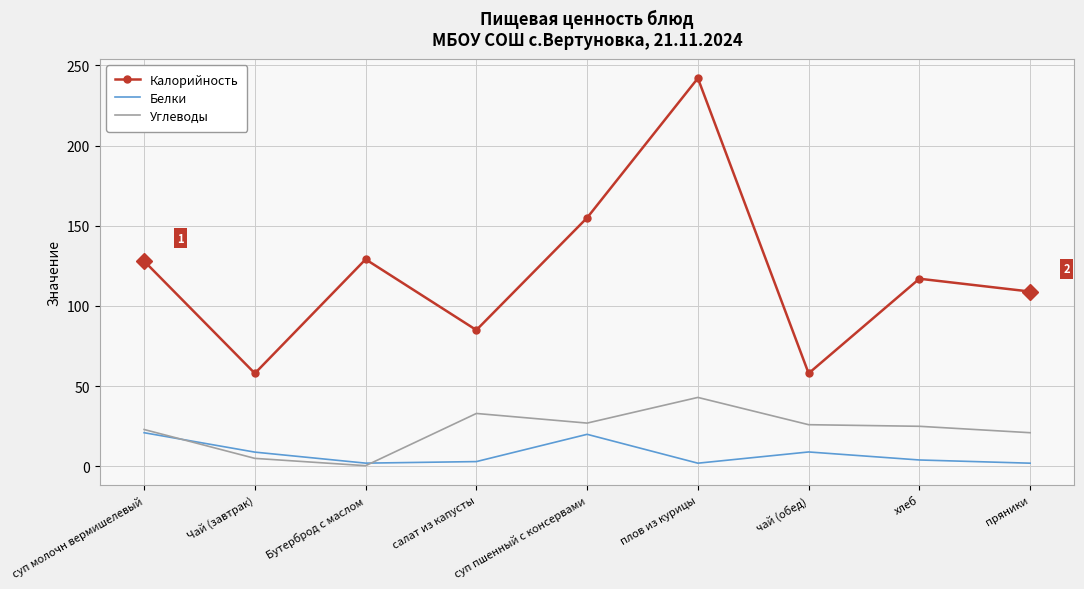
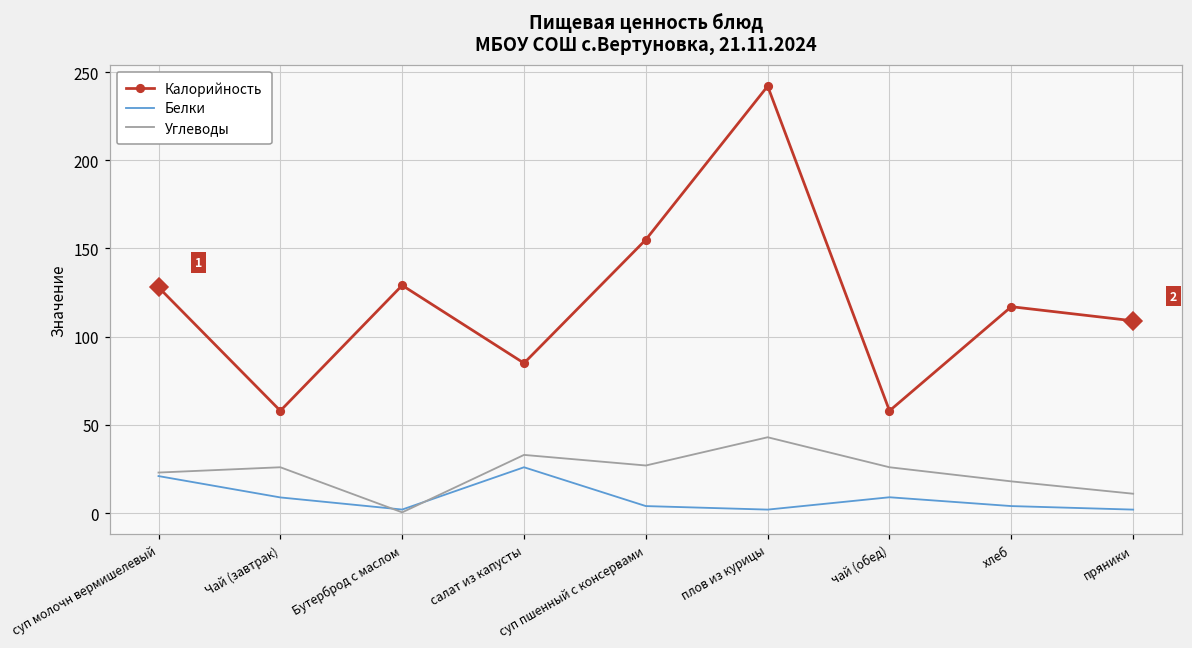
Углеводы, Чай (завтрак): 5 -> 26
Белки, салат из капусты: 3 -> 26
Белки, суп пшенный с консервами: 20 -> 4
Углеводы, хлеб: 25 -> 18
Углеводы, пряники: 21 -> 11
